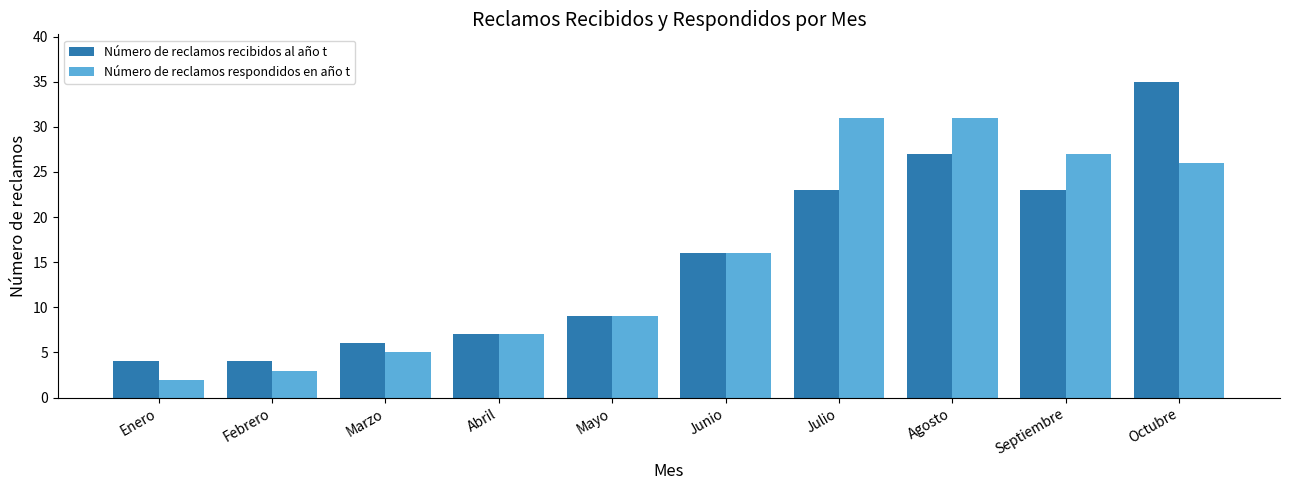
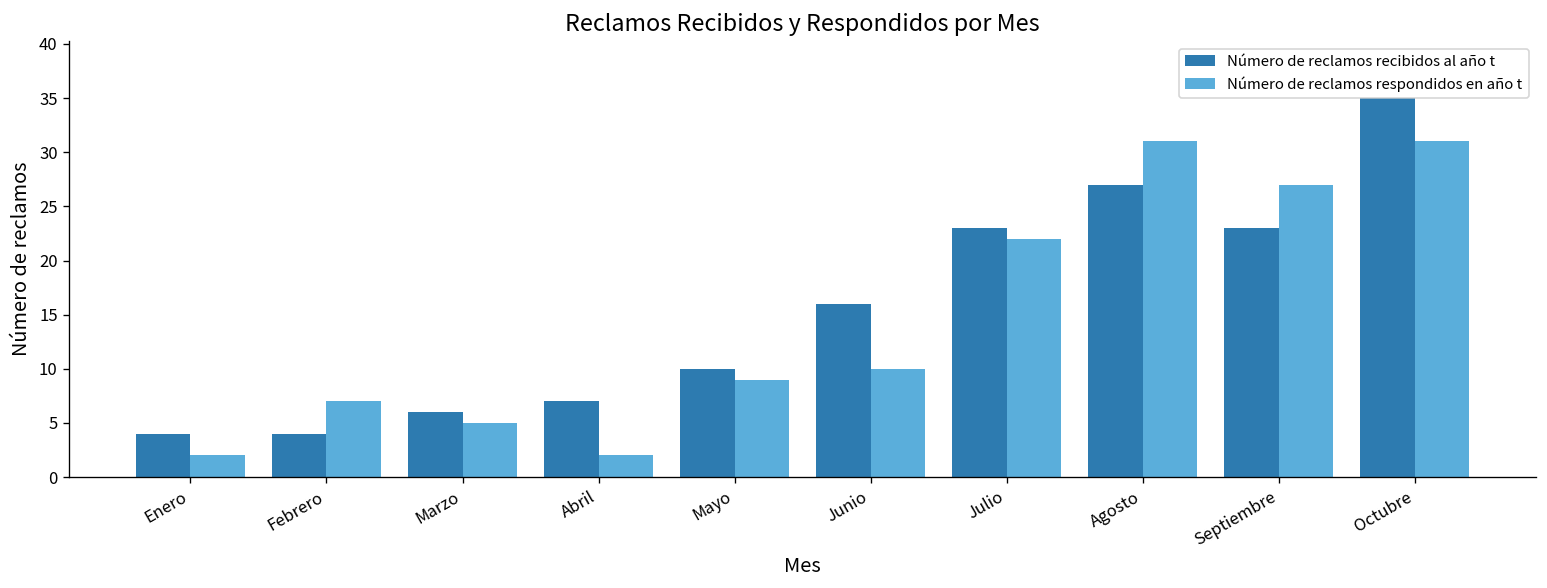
Número de reclamos respondidos en año t, Febrero: 3 -> 7
Número de reclamos respondidos en año t, Abril: 7 -> 2
Número de reclamos recibidos al año t, Mayo: 9 -> 10
Número de reclamos respondidos en año t, Junio: 16 -> 10
Número de reclamos respondidos en año t, Julio: 31 -> 22
Número de reclamos respondidos en año t, Octubre: 26 -> 31
